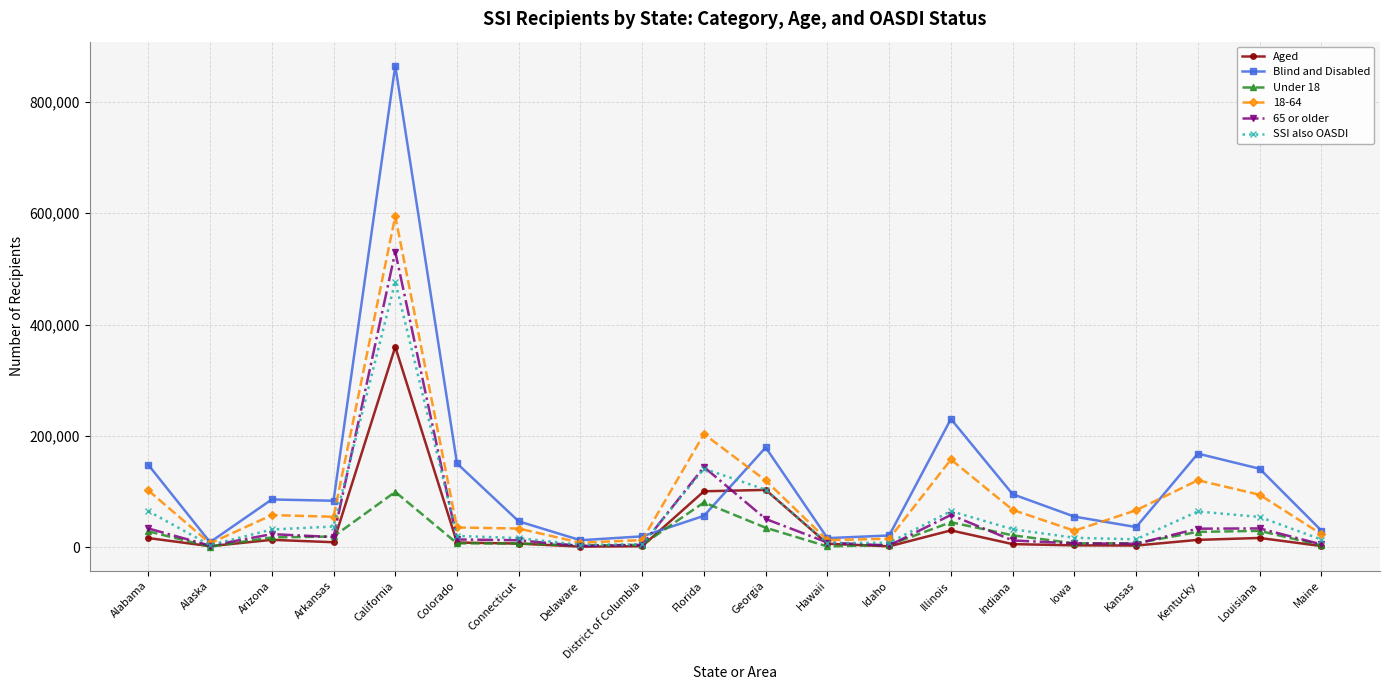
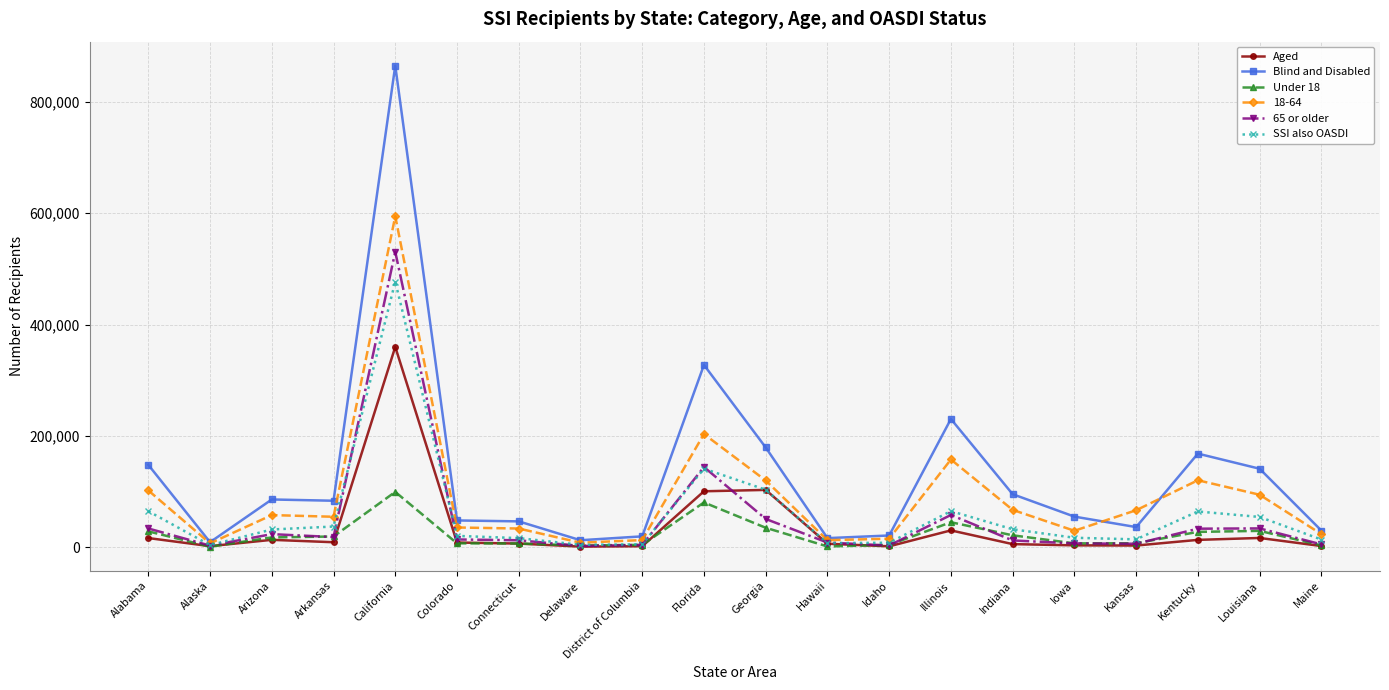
Blind and Disabled, Colorado: 150,000 -> 50,000
Blind and Disabled, Florida: 60,000 -> 330,000
